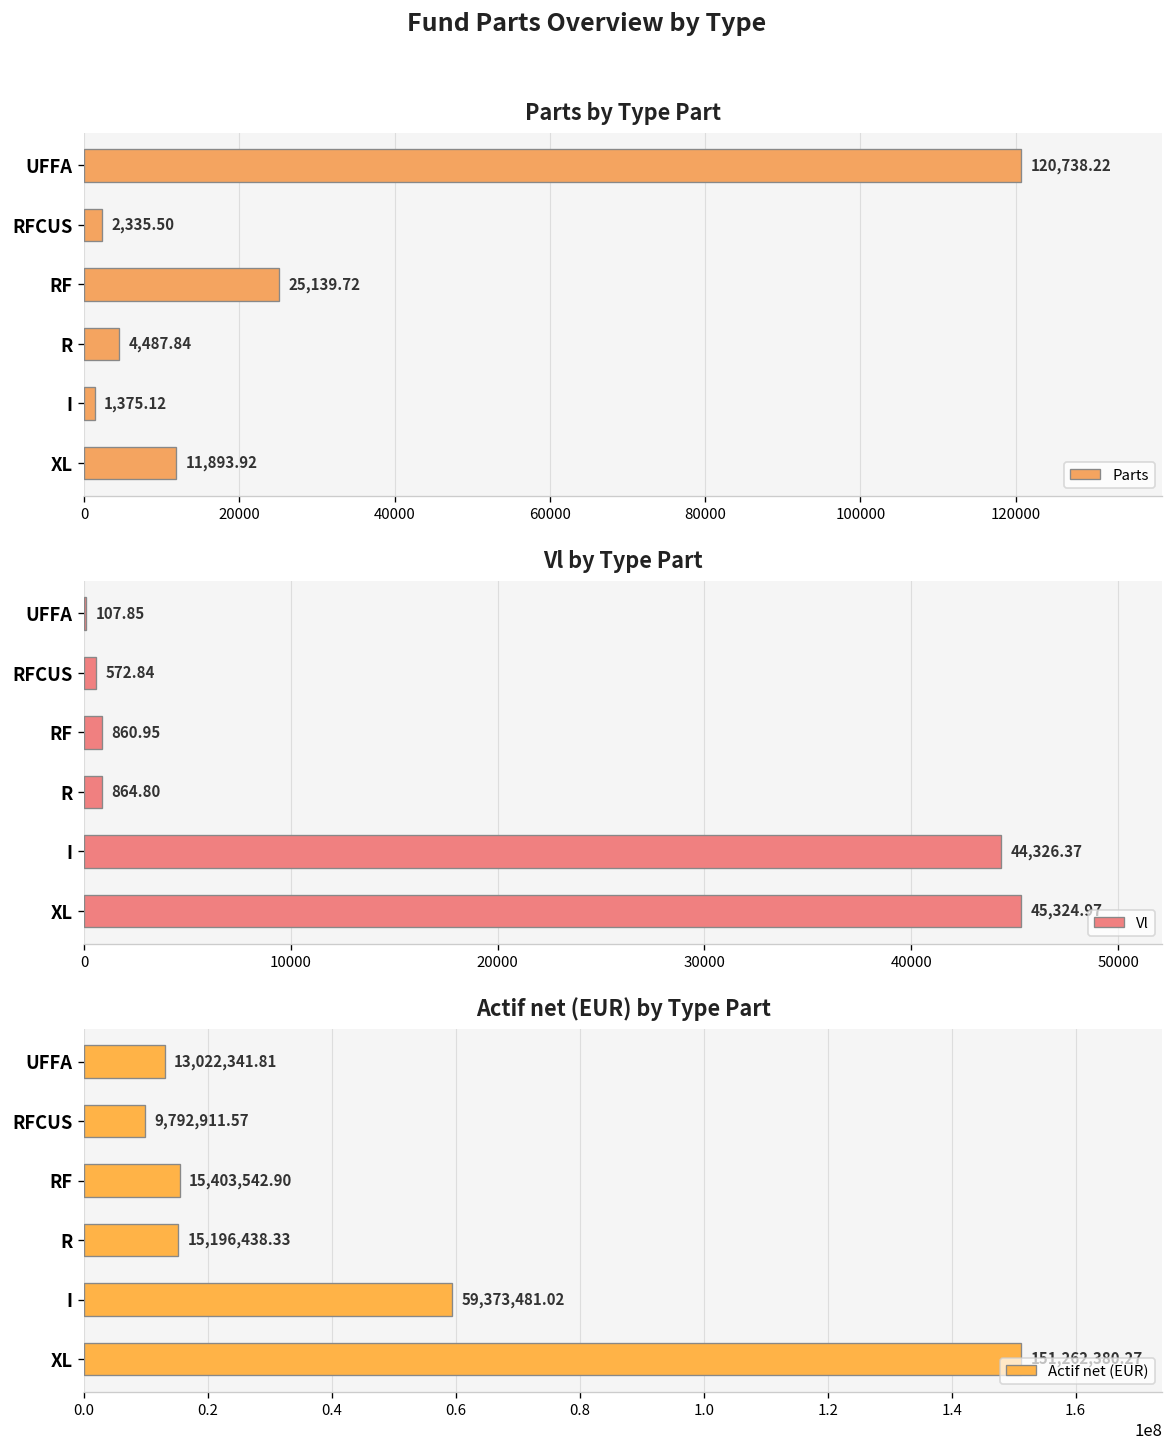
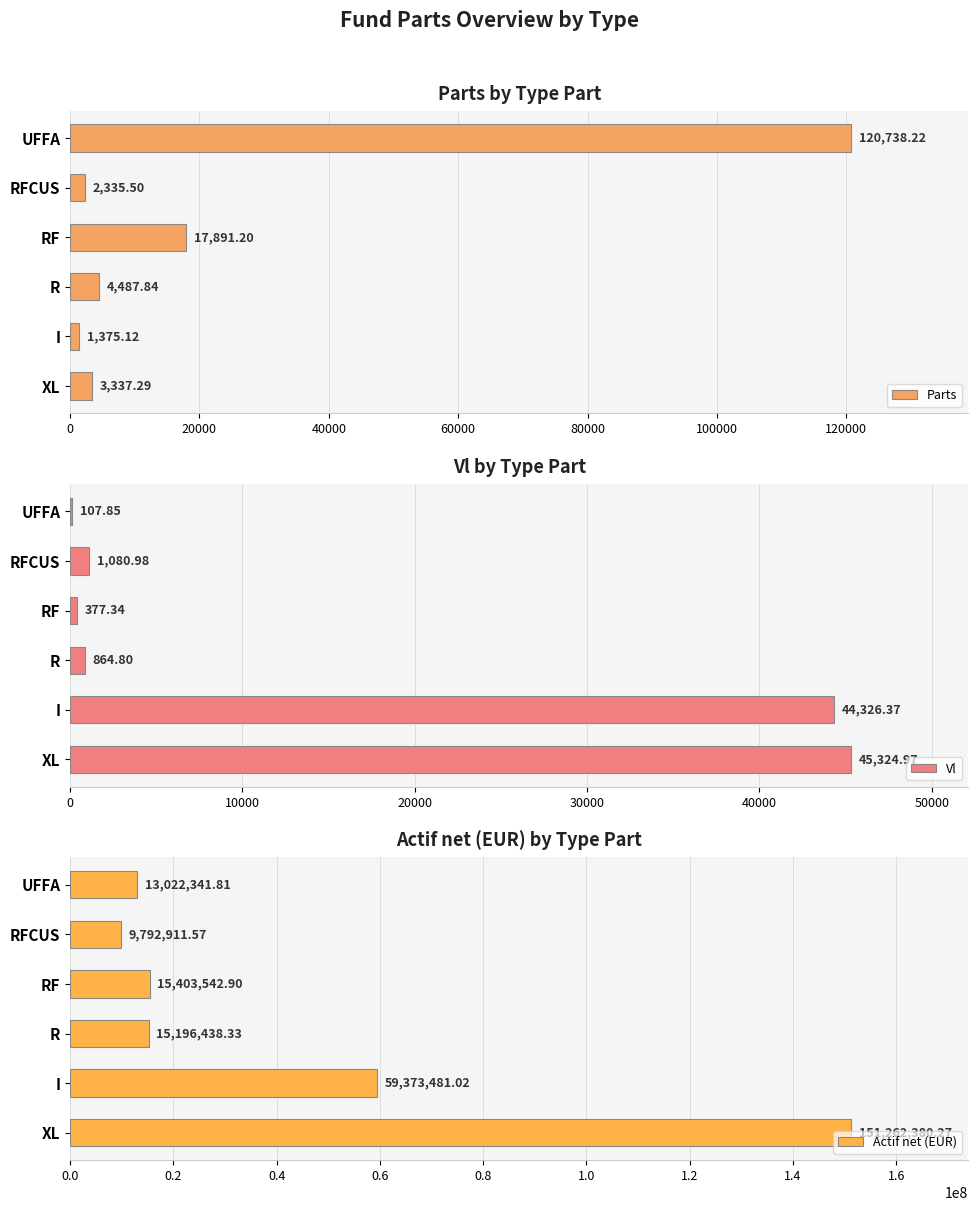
Parts by Type Part, RF: 25,139.72 -> 17,891.20
Parts by Type Part, XL: 11,893.92 -> 3,337.29
Vl by Type Part, RFCUS: 572.84 -> 1,080.98
Vl by Type Part, RF: 860.95 -> 377.34
